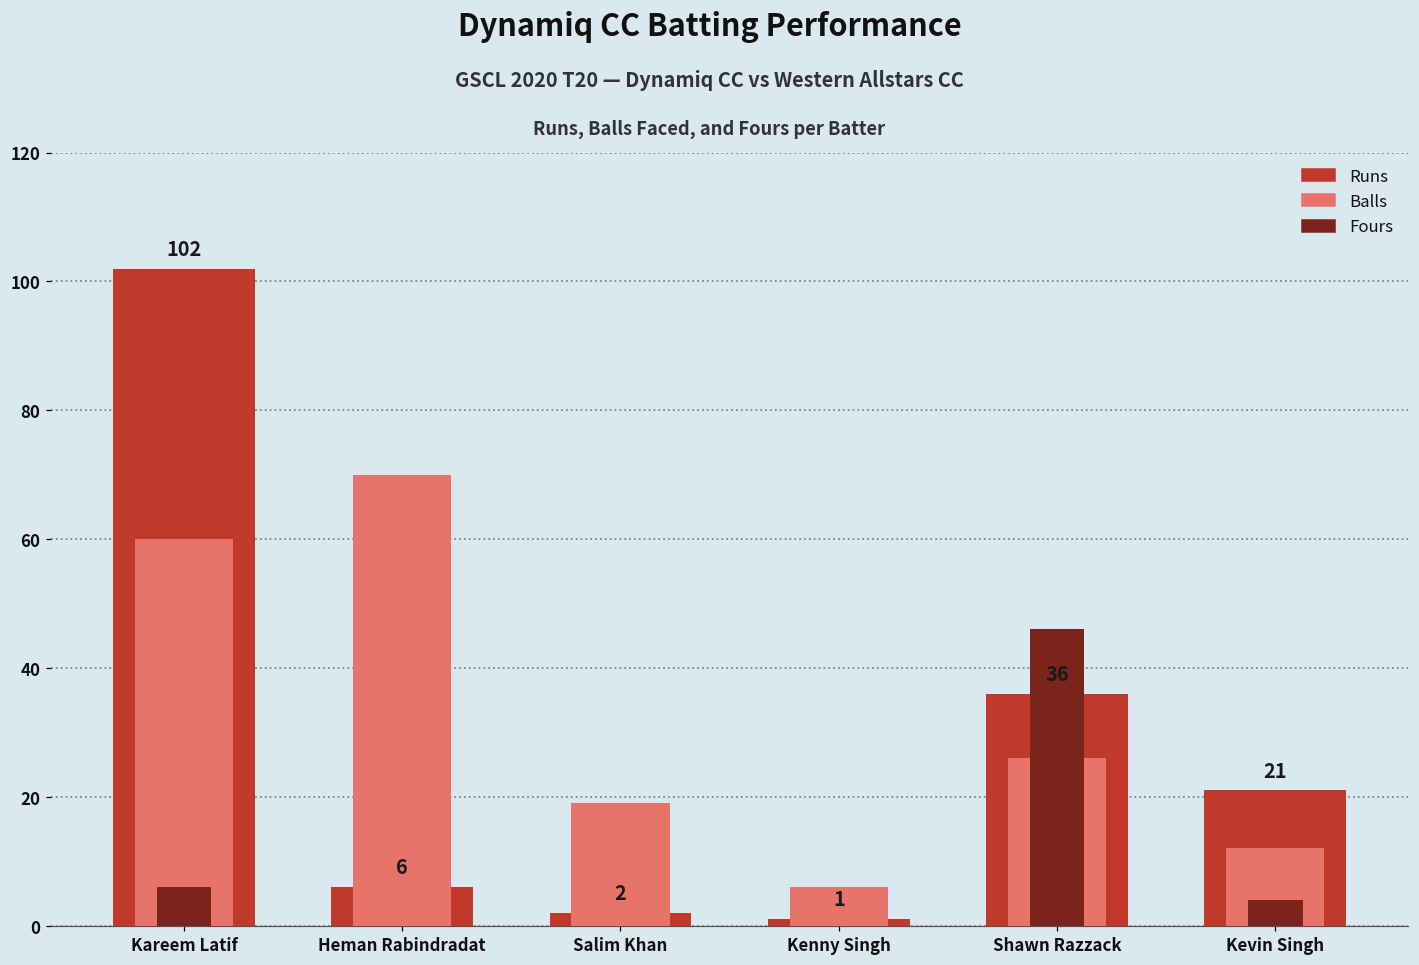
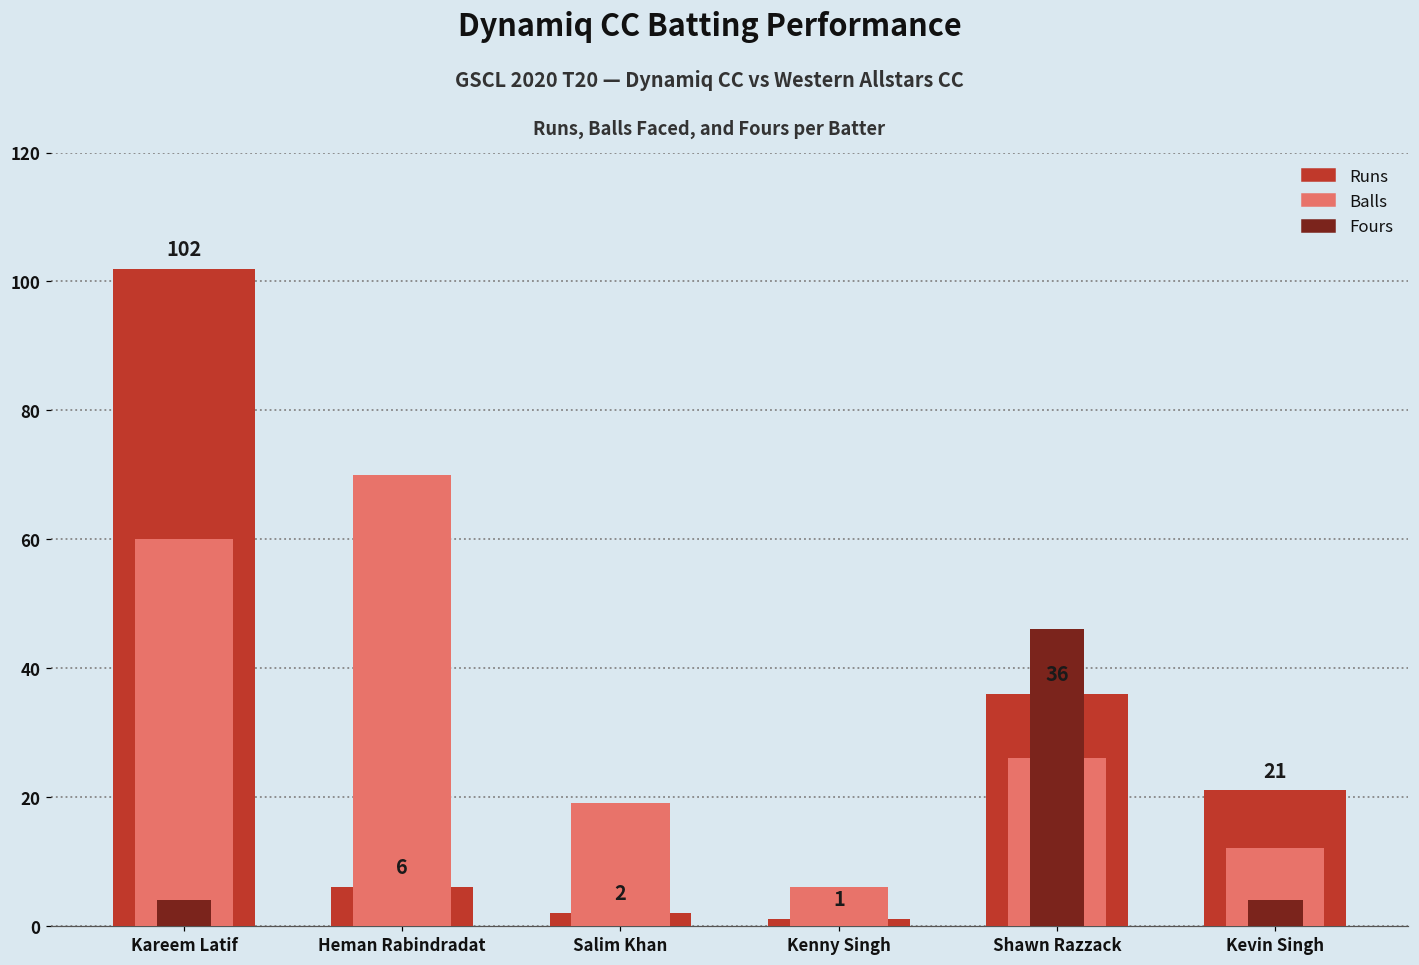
Fours, Kareem Latif: 6 -> 4
